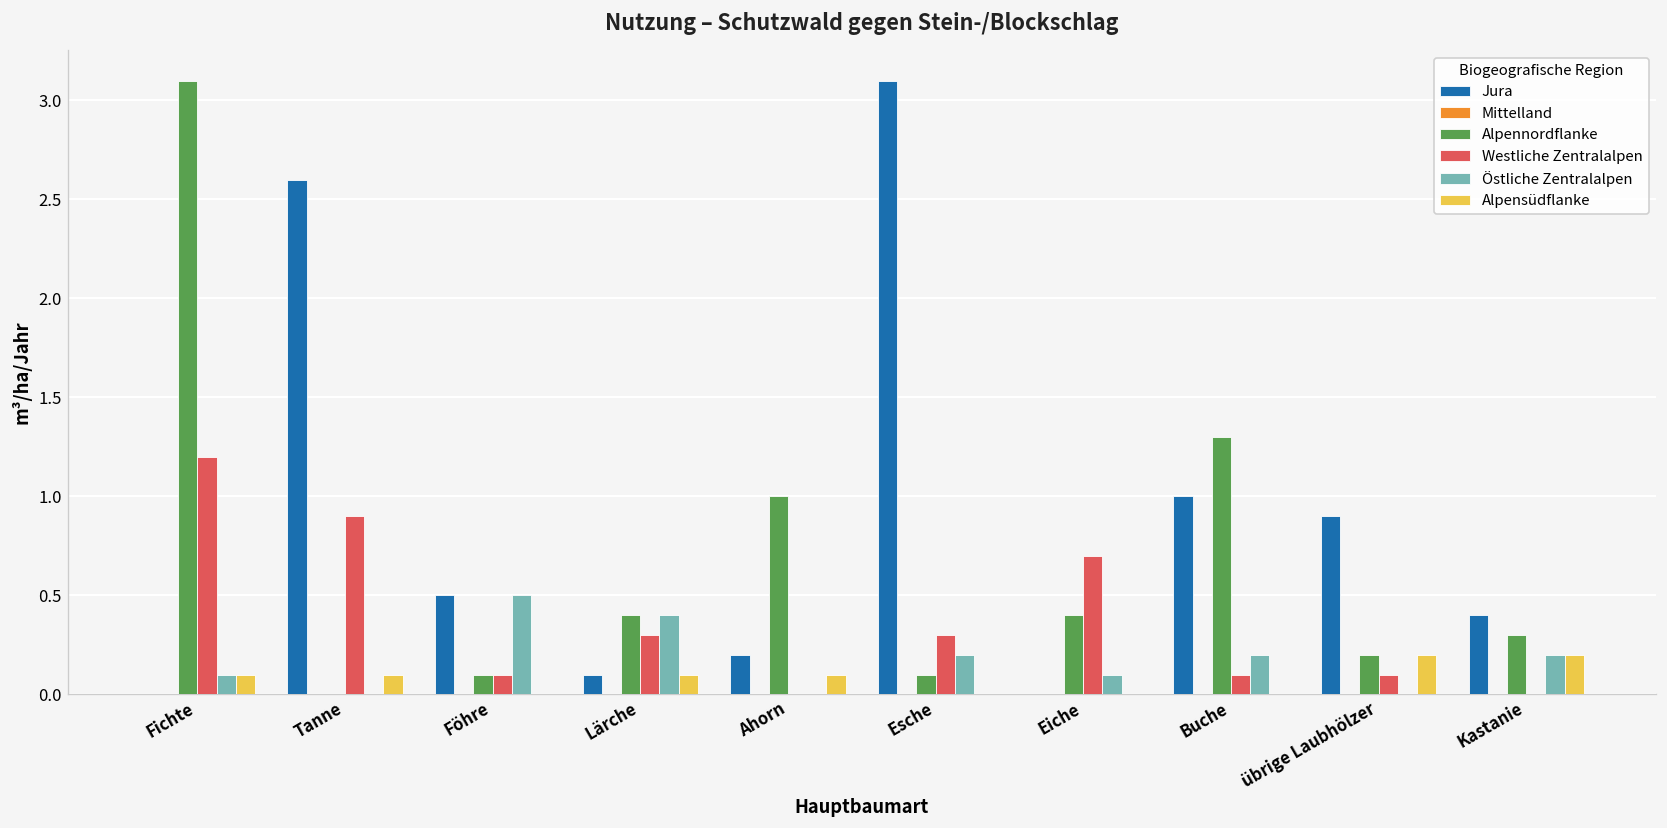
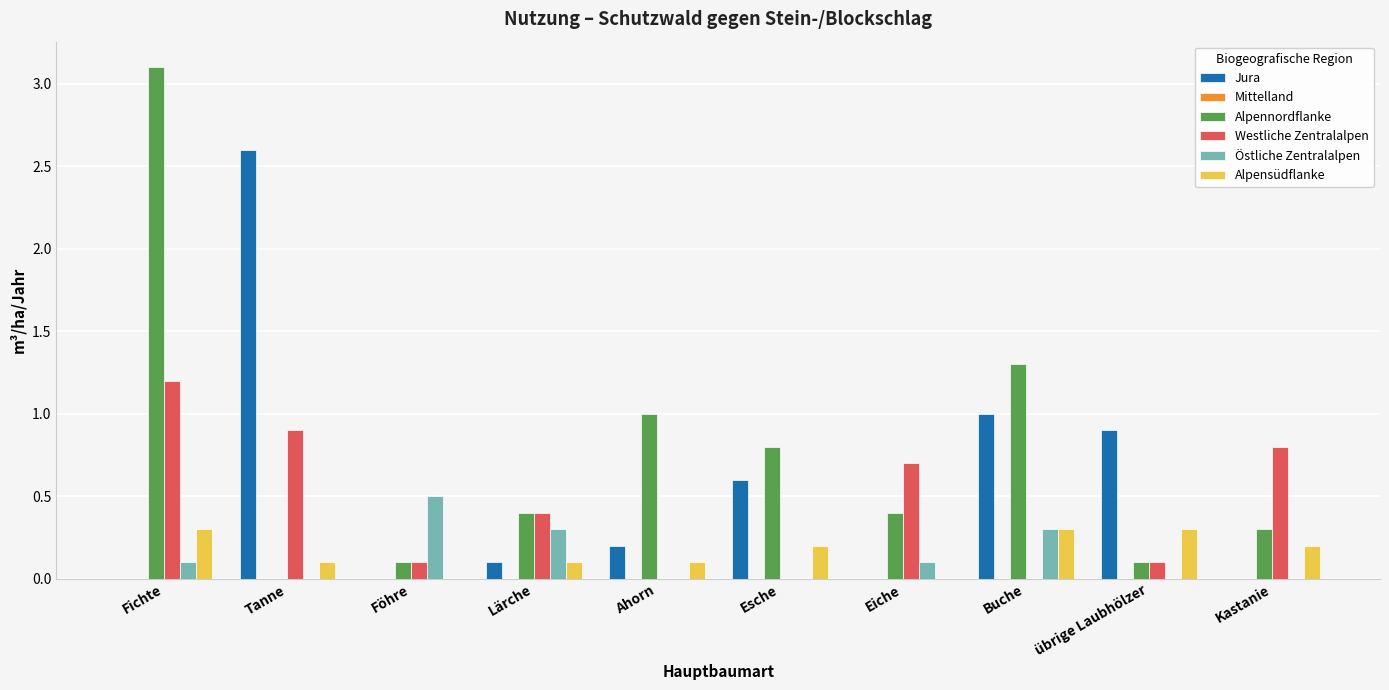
Alpensüdflanke, Fichte: 0.1 -> 0.3
Jura, Föhre: 0.5 -> 0.0
Westliche Zentralalpen, Lärche: 0.3 -> 0.4
Östliche Zentralalpen, Lärche: 0.4 -> 0.3
Jura, Esche: 3.1 -> 0.6
Alpennordflanke, Esche: 0.1 -> 0.8
Westliche Zentralalpen, Esche: 0.3 -> 0.0
Östliche Zentralalpen, Esche: 0.2 -> 0.0
Alpensüdflanke, Esche: 0.0 -> 0.2
Westliche Zentralalpen, Buche: 0.1 -> 0.0
Östliche Zentralalpen, Buche: 0.2 -> 0.3
Alpensüdflanke, Buche: 0.0 -> 0.3
Alpennordflanke, übrige Laubhölzer: 0.2 -> 0.1
Alpensüdflanke, übrige Laubhölzer: 0.2 -> 0.3
Jura, Kastanie: 0.4 -> 0.0
Westliche Zentralalpen, Kastanie: 0.0 -> 0.8
Östliche Zentralalpen, Kastanie: 0.2 -> 0.0
